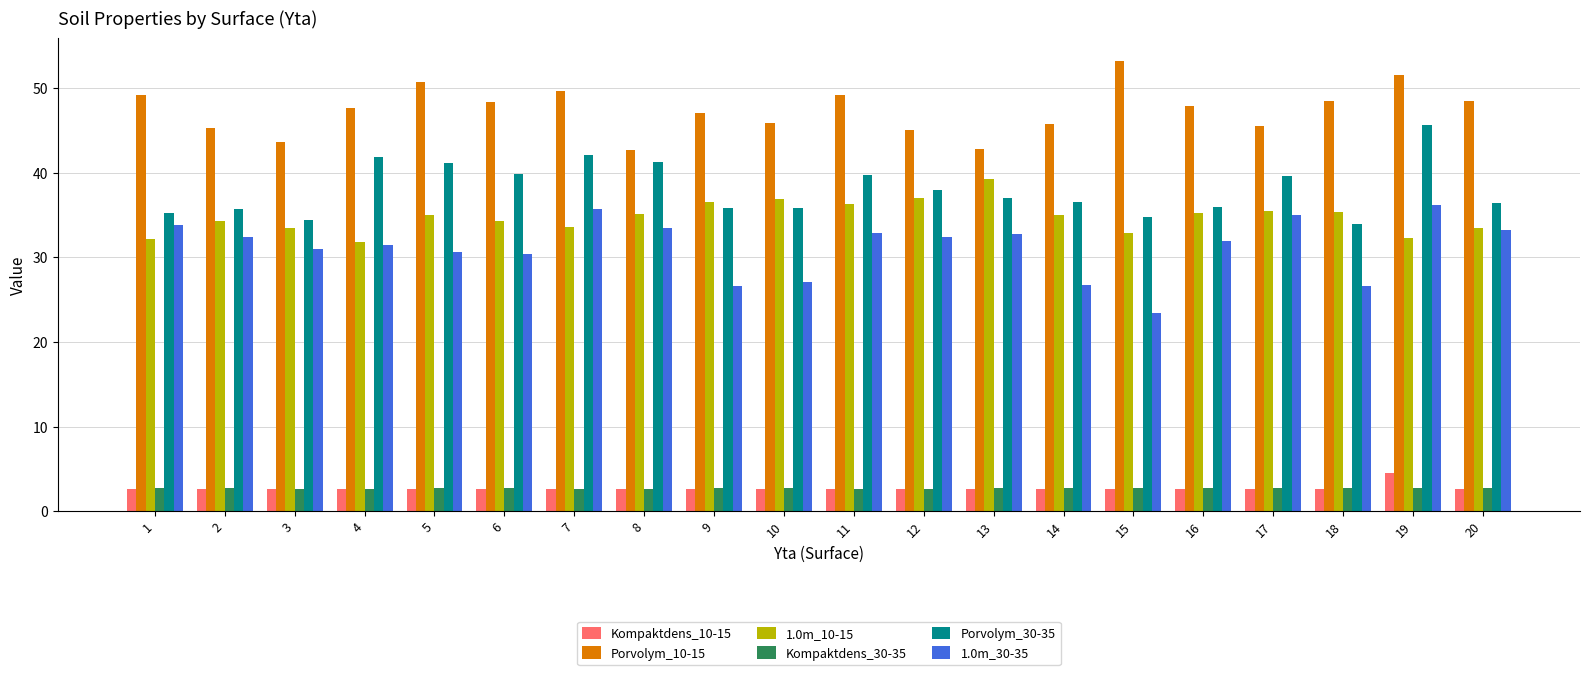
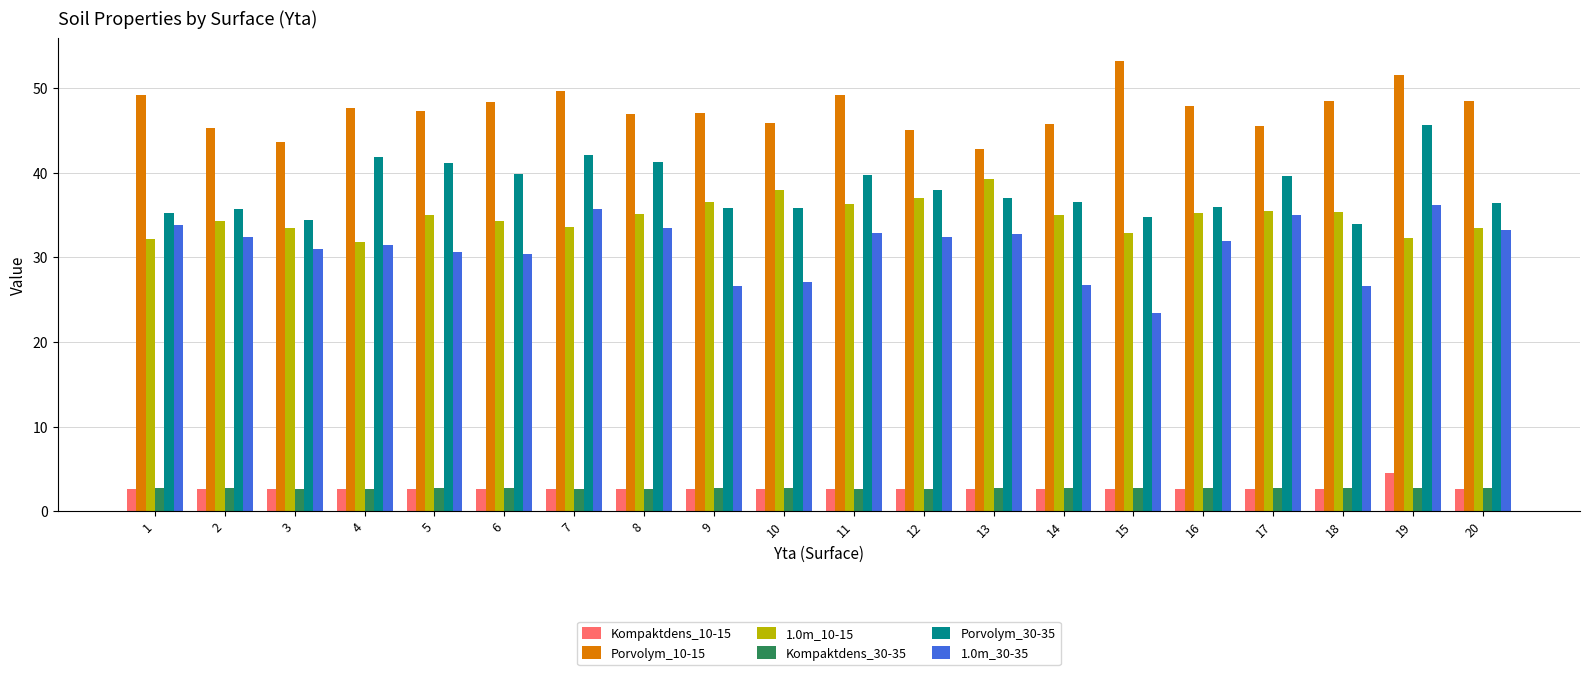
Porvolym_10-15, 5: 51 -> 47
Porvolym_10-15, 8: 43 -> 47
1.0m_10-15, 10: 37 -> 38
